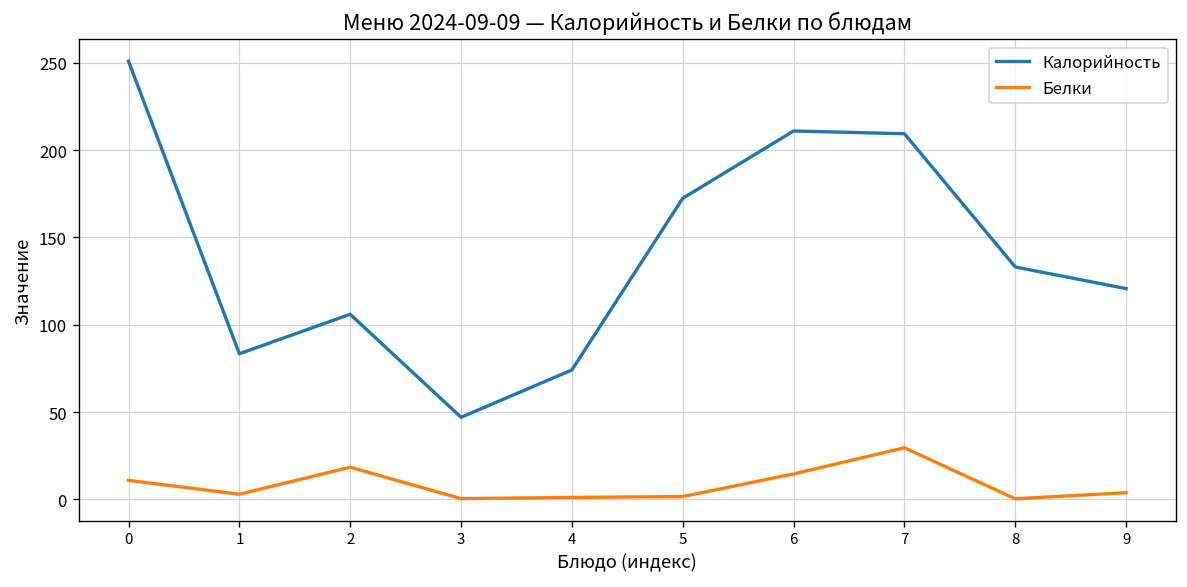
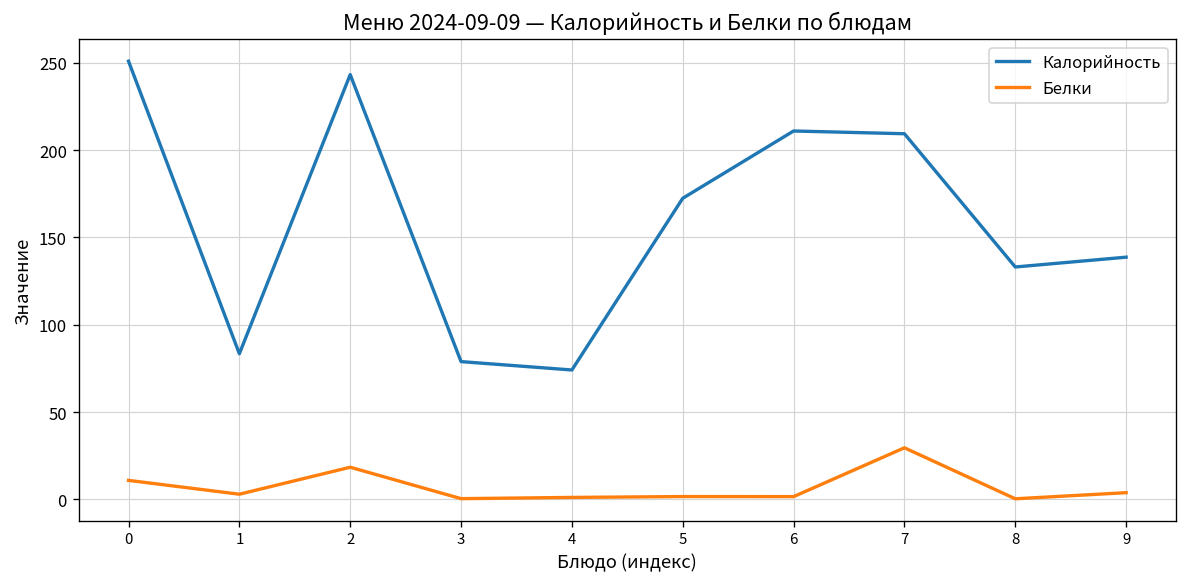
Калорийность, 2: 106 -> 243
Калорийность, 3: 47 -> 79
Белки, 6: 15 -> 2
Калорийность, 9: 121 -> 139
